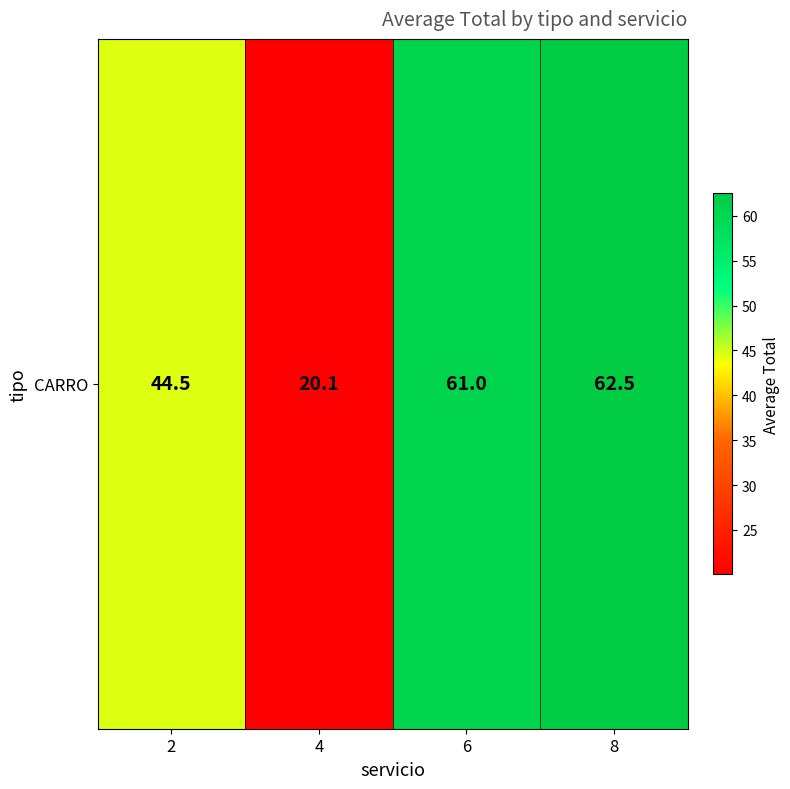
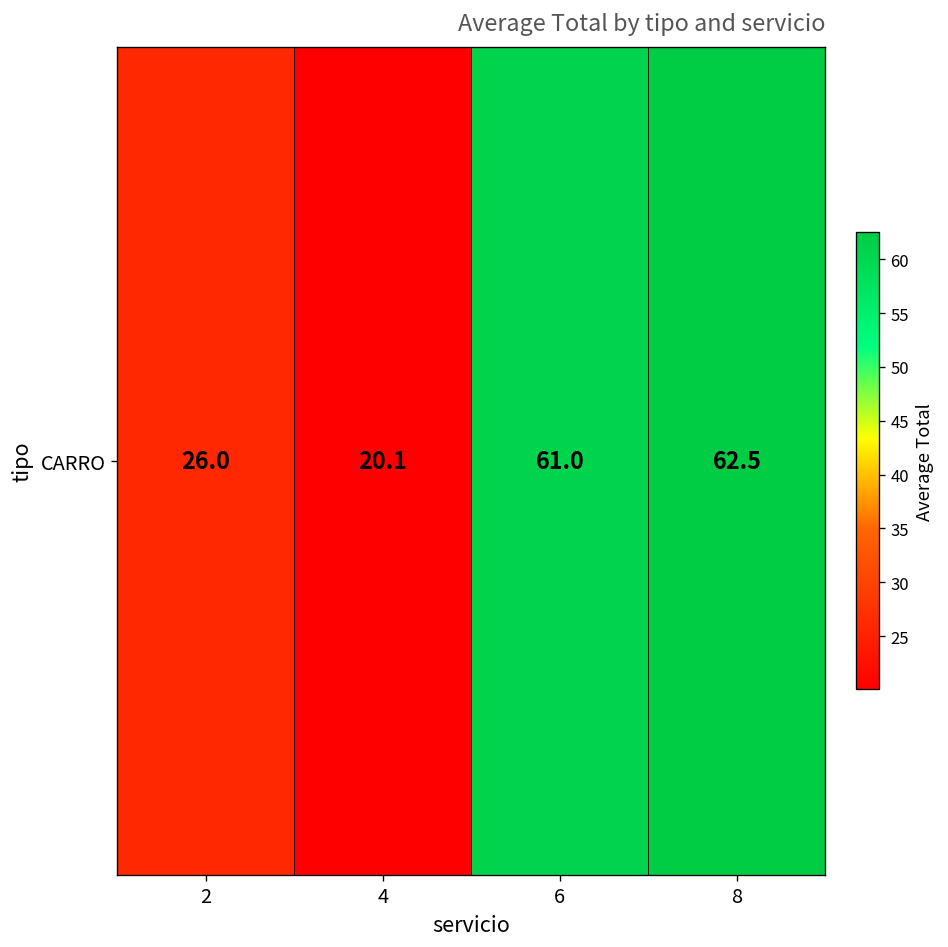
CARRO, 2: 44.5 -> 26.0
